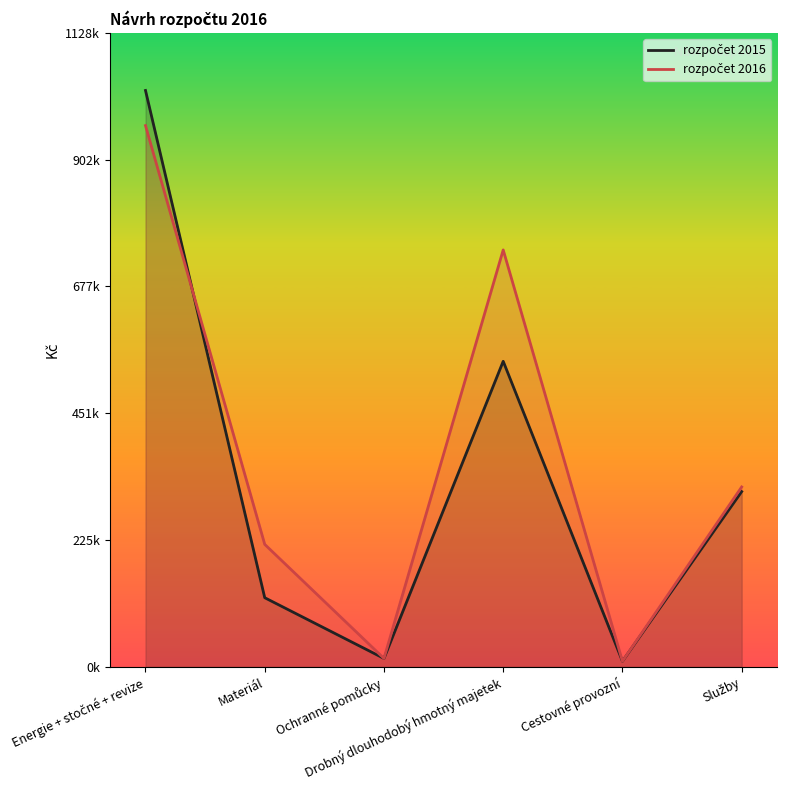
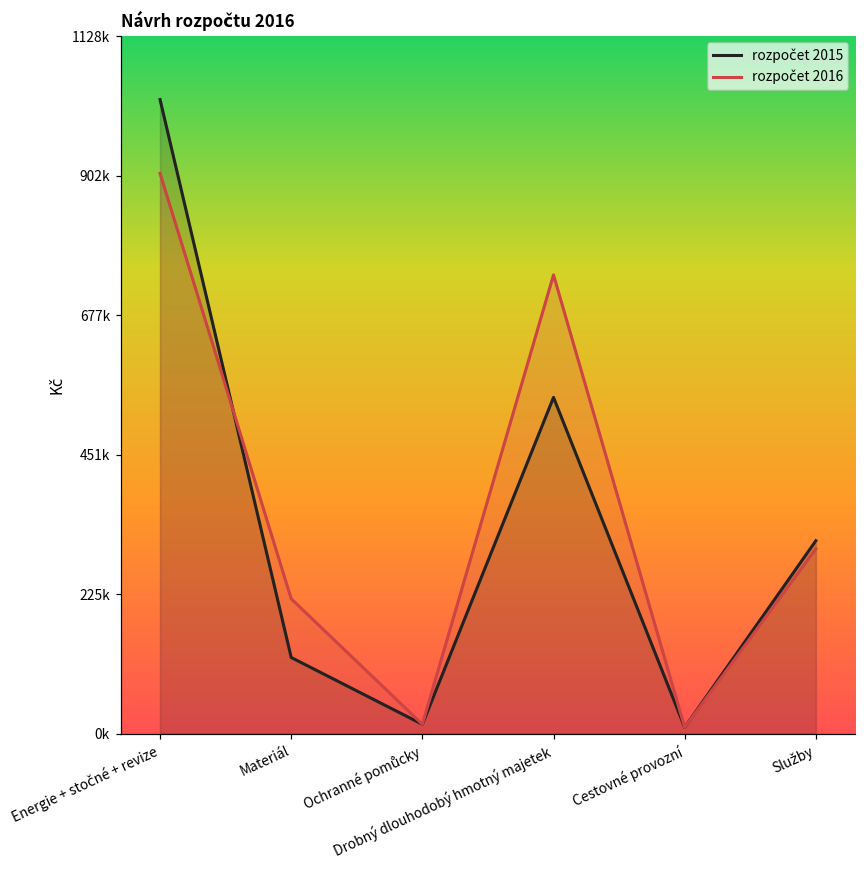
rozpočet 2016, Energie + stočné + revize: 960000 -> 910000
rozpočet 2016, Služby: 320000 -> 300000
